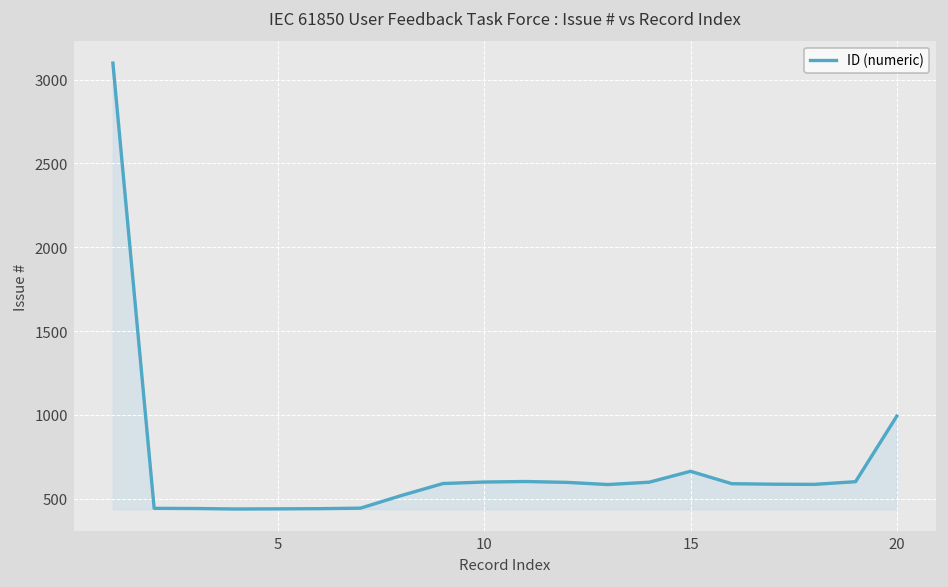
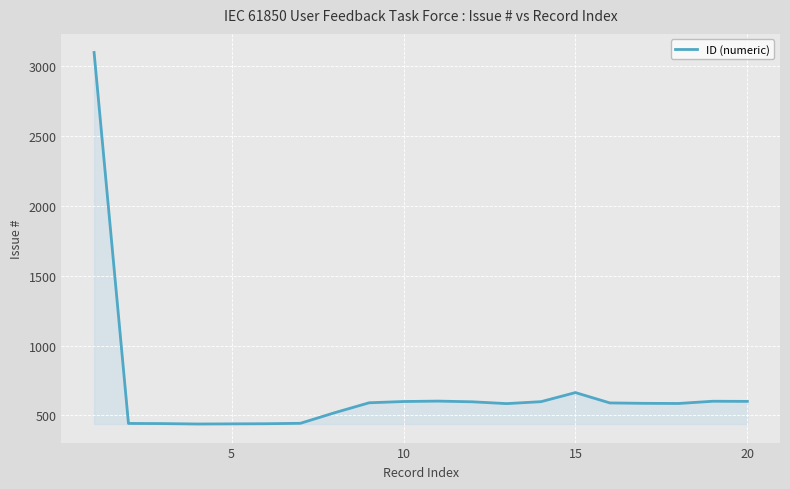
20: 990 -> 600
